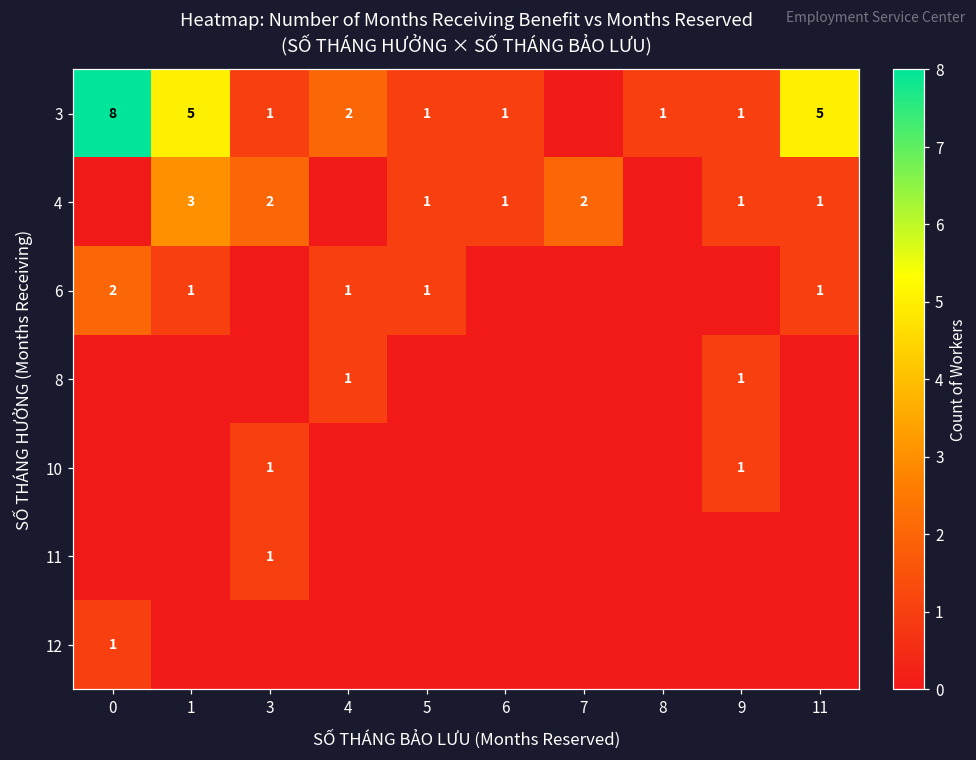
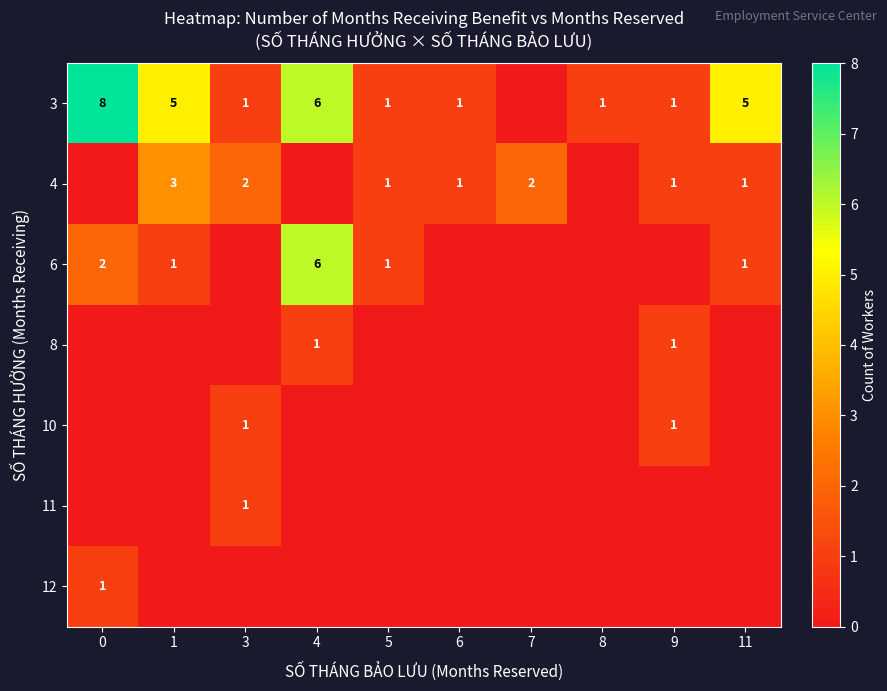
3, 4: 2 -> 6
6, 4: 1 -> 6
